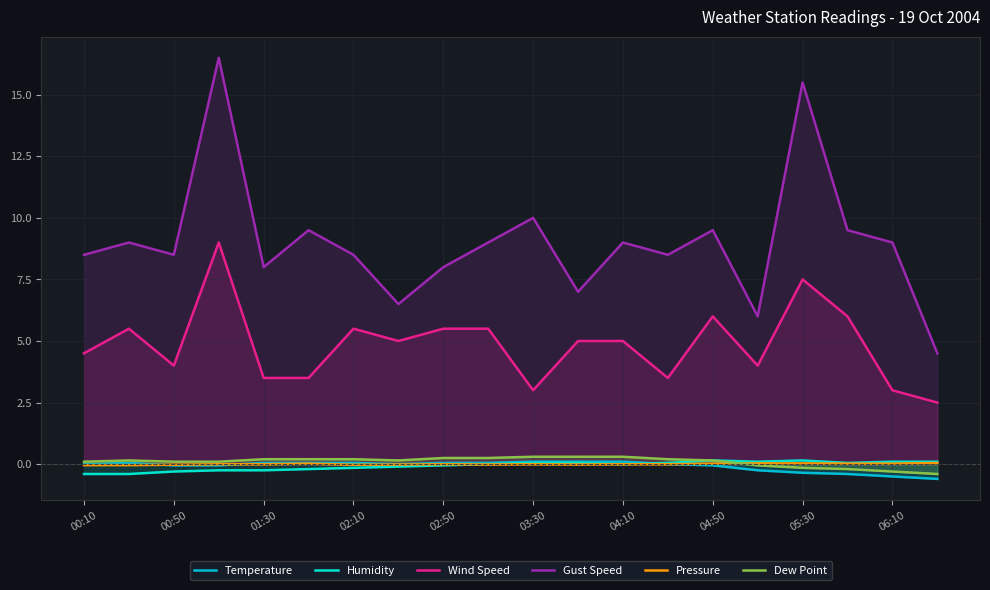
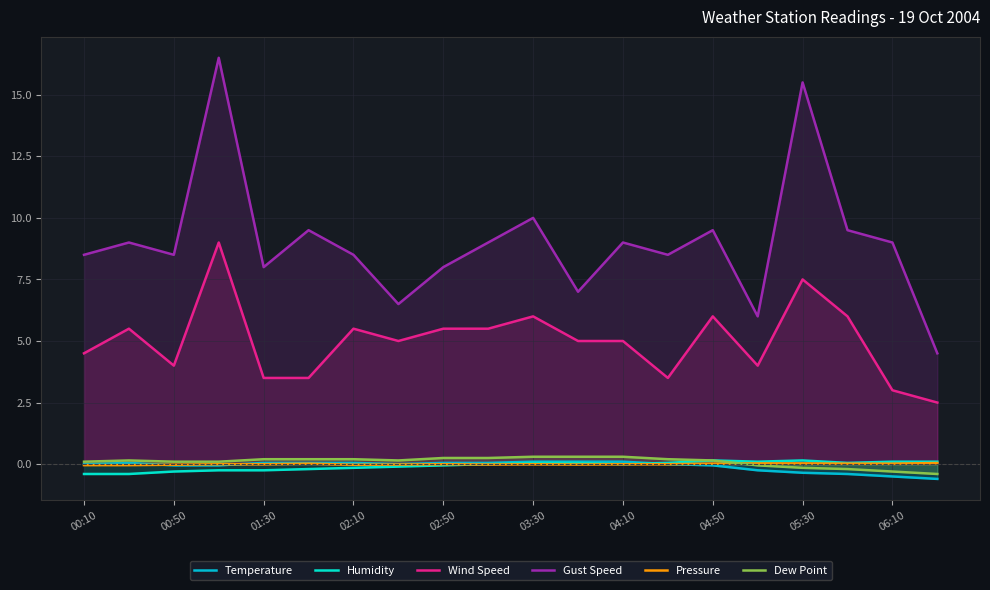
Wind Speed, 03:30: 3.0 -> 6.0
